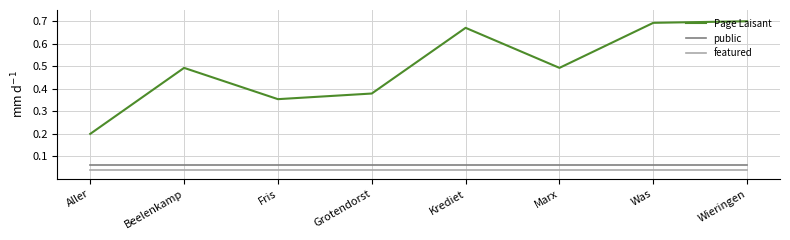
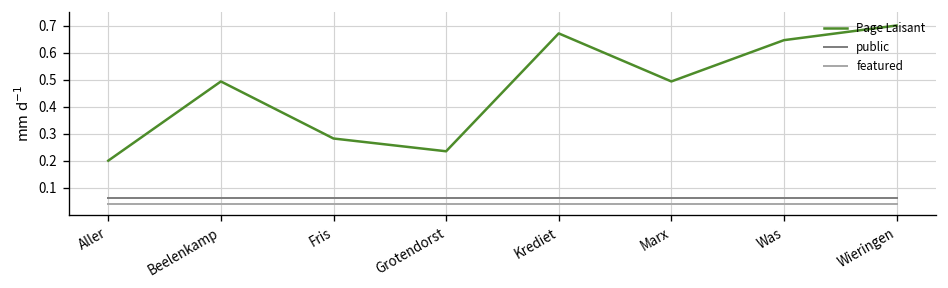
Page Laisant, Fris: 0.35 -> 0.28
Page Laisant, Grotendorst: 0.38 -> 0.23
Page Laisant, Was: 0.69 -> 0.65
